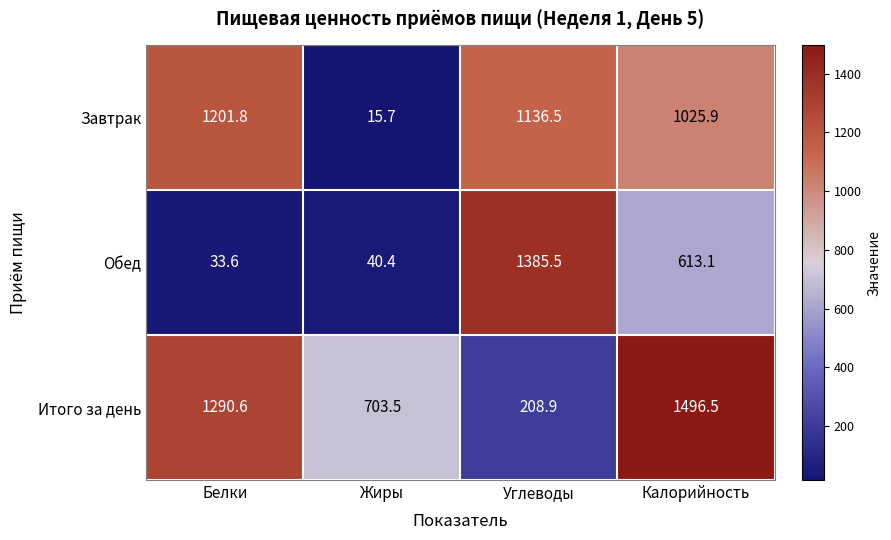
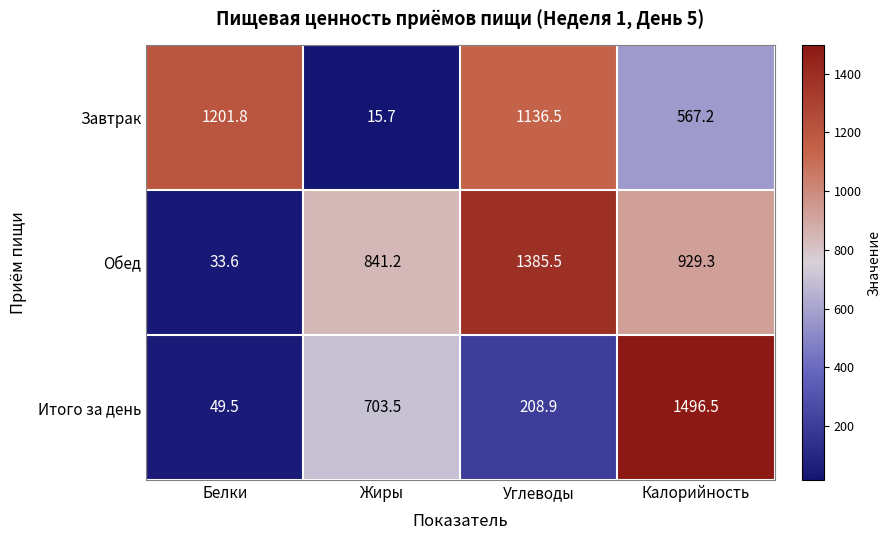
Завтрак, Калорийность: 1025.9 -> 567.2
Обед, Жиры: 40.4 -> 841.2
Обед, Калорийность: 613.1 -> 929.3
Итого за день, Белки: 1290.6 -> 49.5
